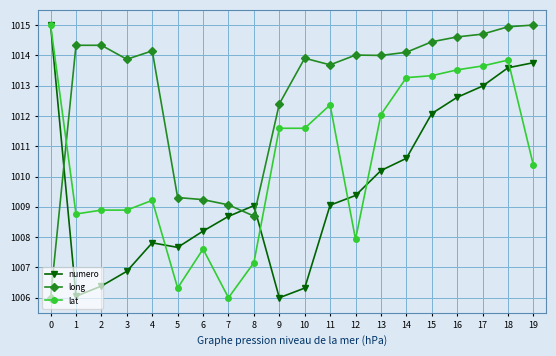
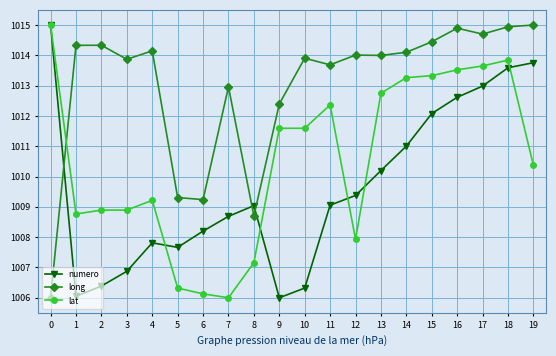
lat, 6: 1007.6 -> 1006.1
long, 7: 1009.1 -> 1013.0
lat, 13: 1012.0 -> 1012.7
numero, 14: 1010.6 -> 1011.0
long, 16: 1014.6 -> 1014.9
